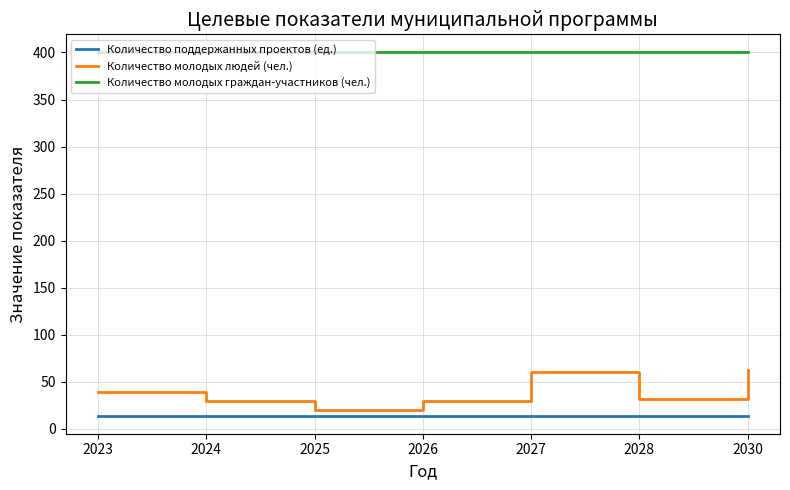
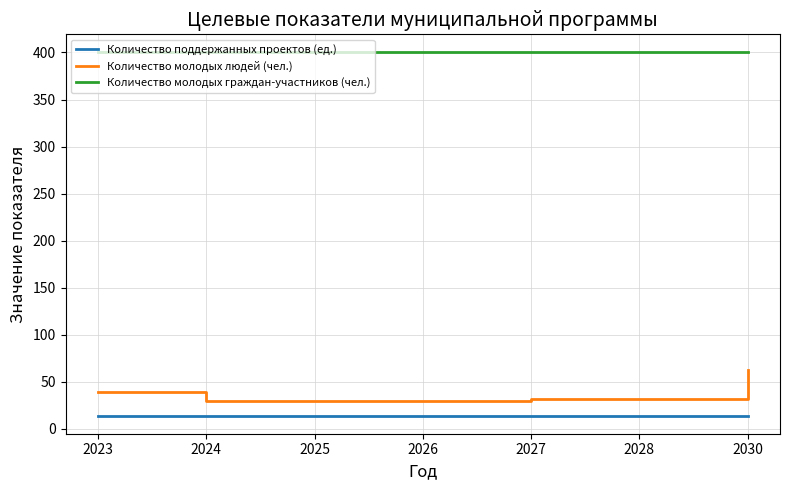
Количество молодых людей (чел.), 2025: 20 -> 30
Количество молодых людей (чел.), 2027: 60 -> 30
